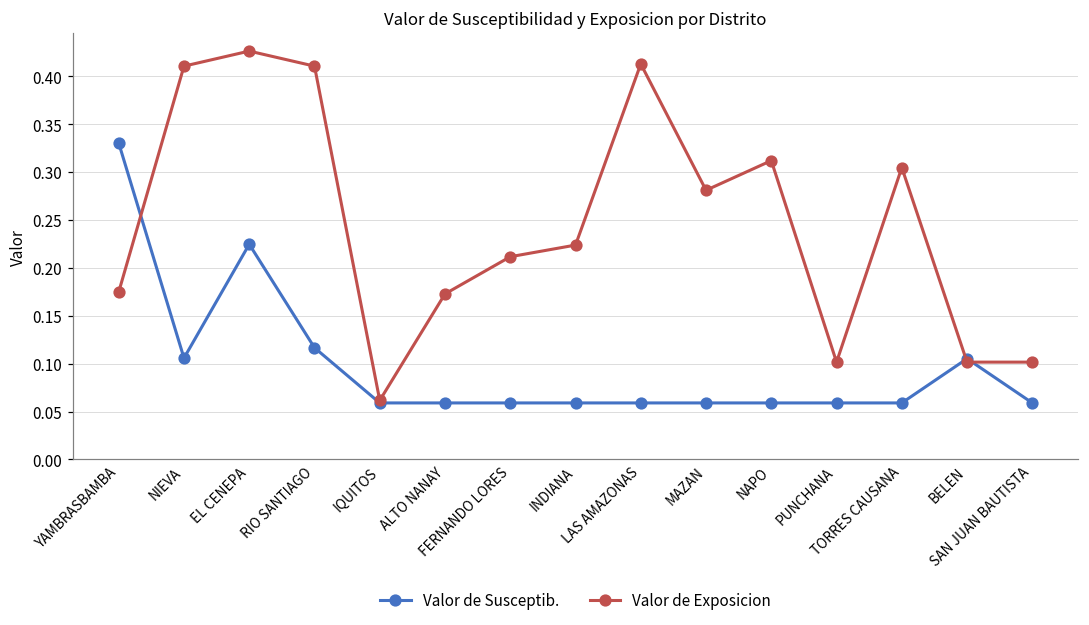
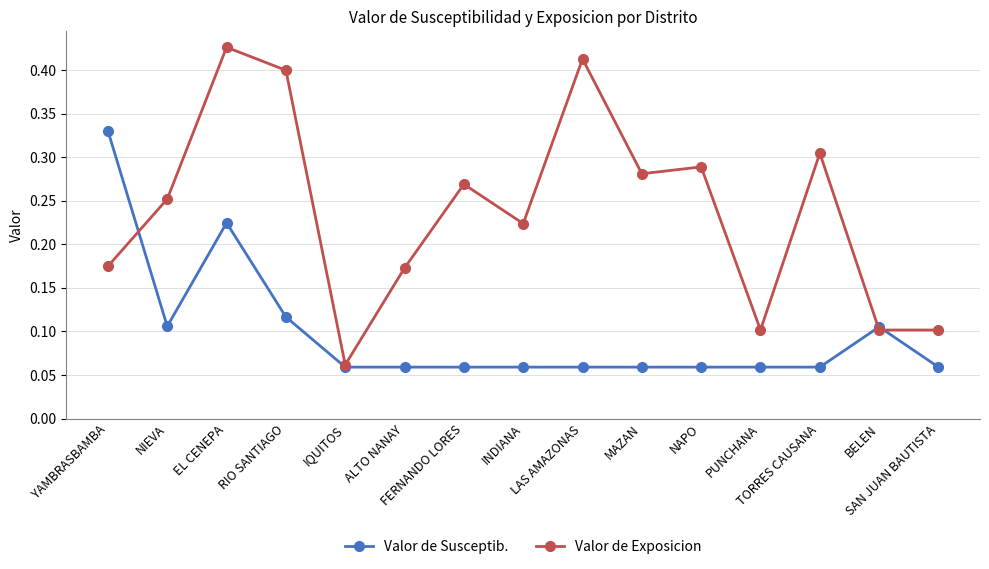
Valor de Exposicion, NIEVA: 0.41 -> 0.25
Valor de Exposicion, RIO SANTIAGO: 0.41 -> 0.40
Valor de Exposicion, FERNANDO LORES: 0.21 -> 0.27
Valor de Exposicion, NAPO: 0.31 -> 0.29
